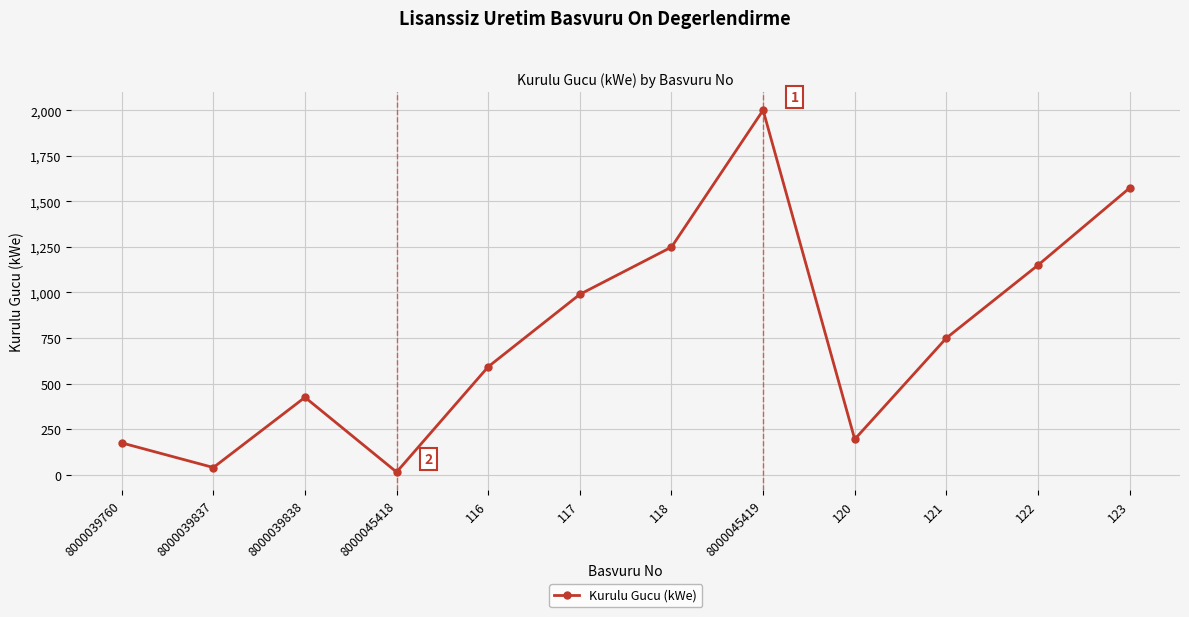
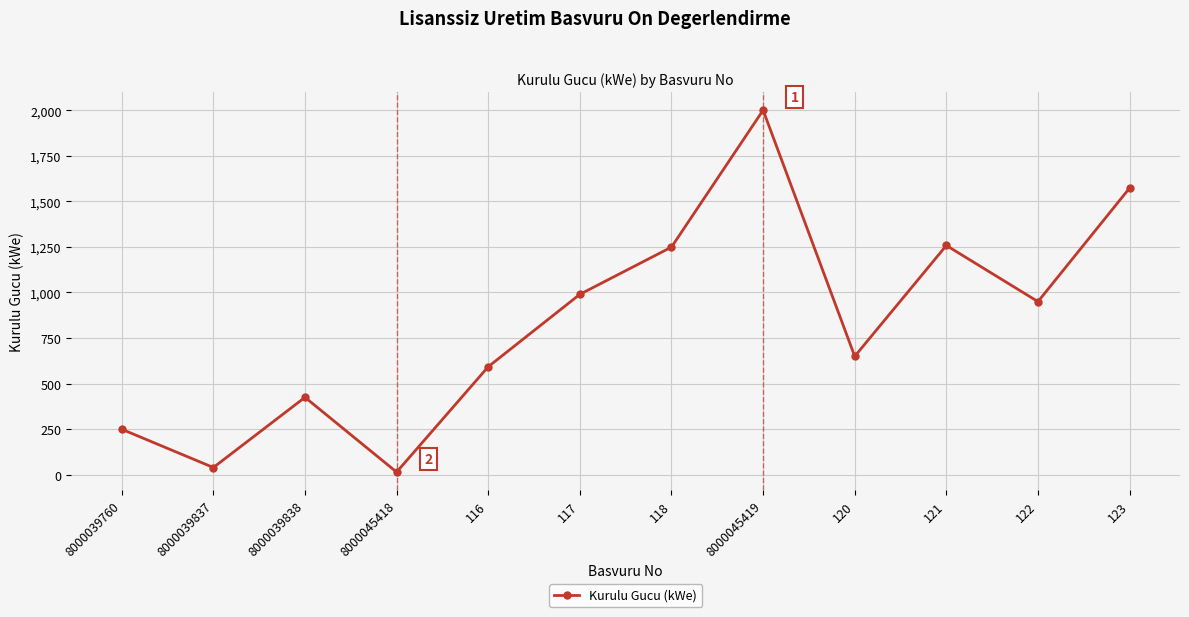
8000039760: 180 -> 250
120: 200 -> 650
121: 750 -> 1,260
122: 1,150 -> 950
